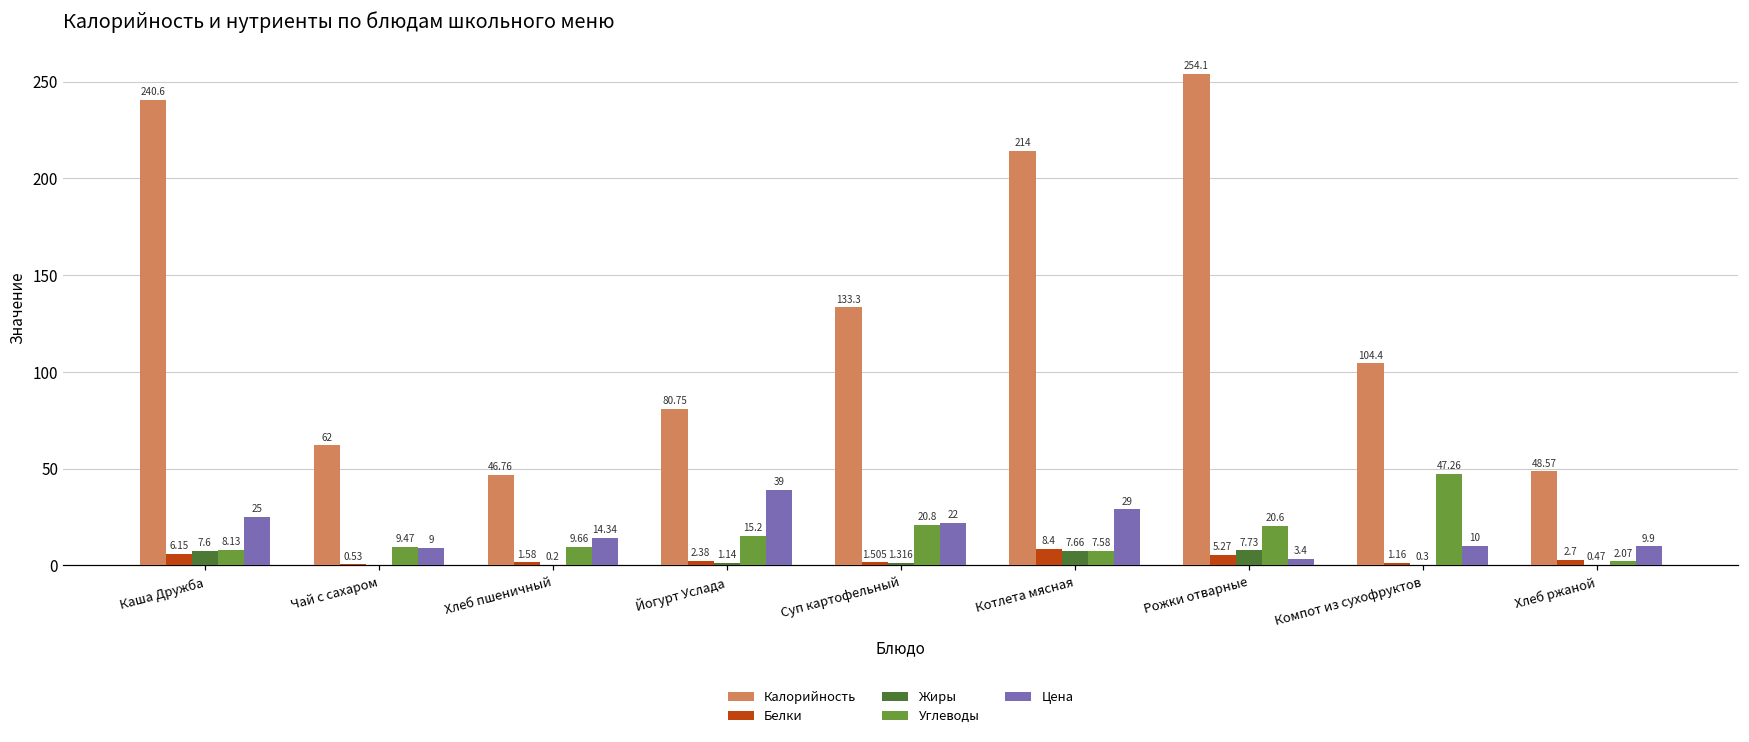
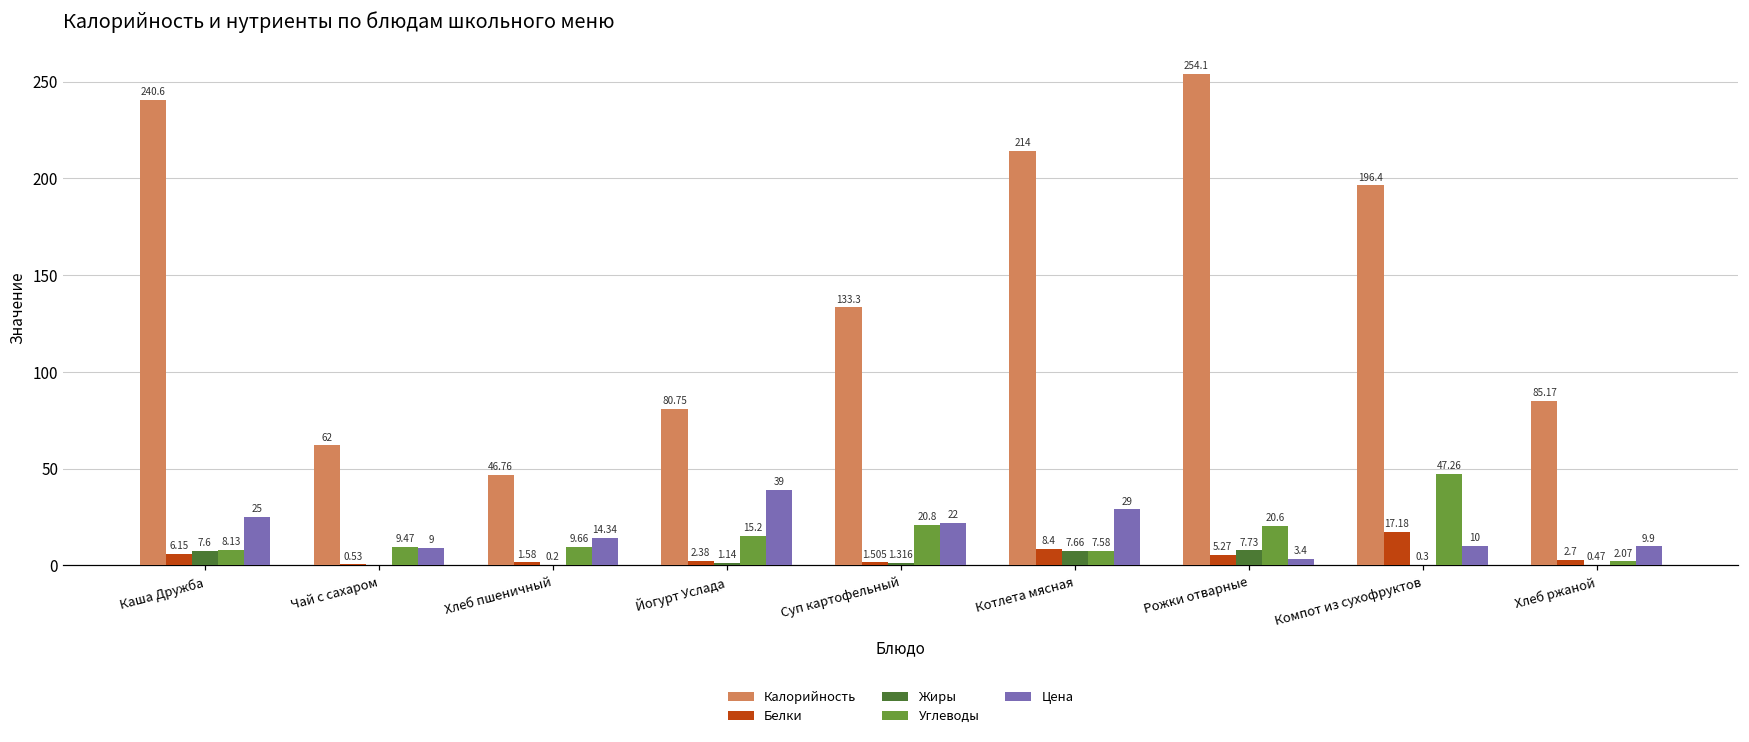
Калорийность, Компот из сухофруктов: 104.4 -> 196.4
Белки, Компот из сухофруктов: 1.16 -> 17.18
Калорийность, Хлеб ржаной: 48.57 -> 85.17
